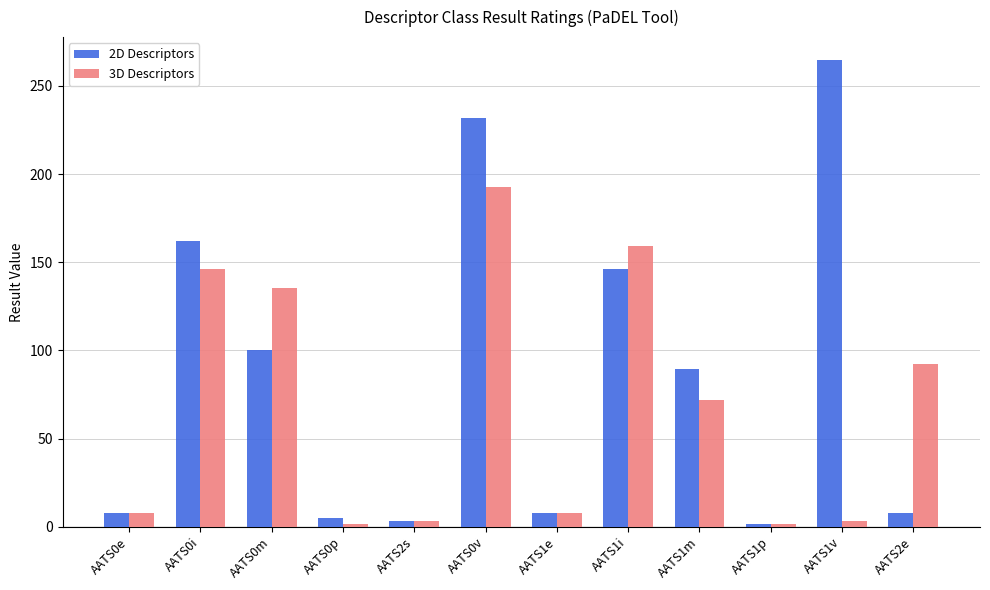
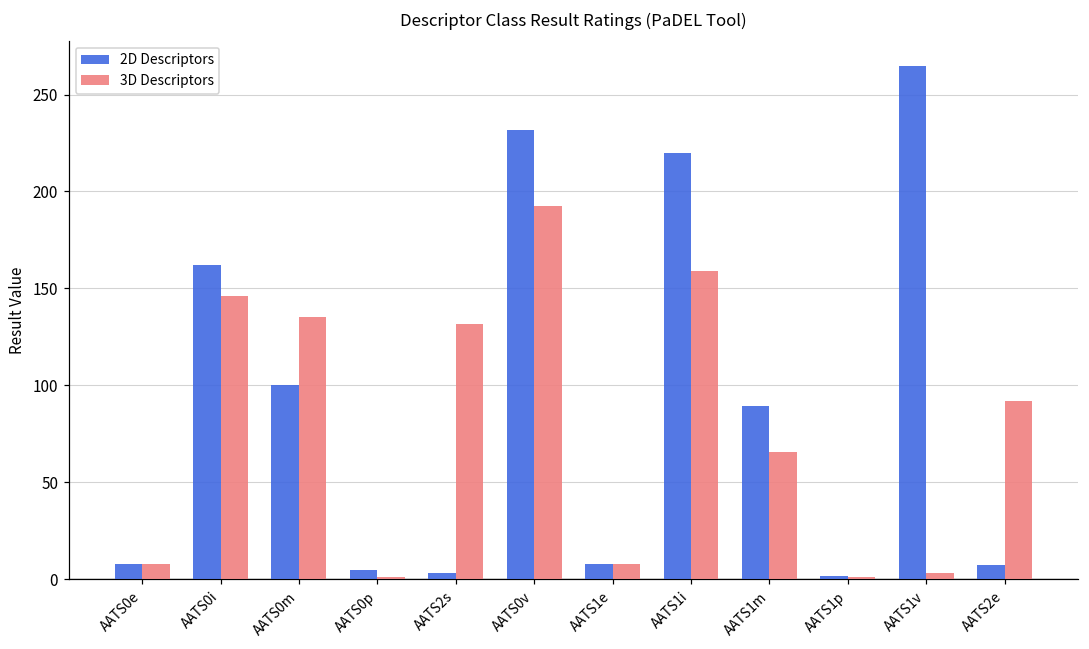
3D Descriptors, AATS2s: 3 -> 132
2D Descriptors, AATS1i: 146 -> 220
3D Descriptors, AATS1m: 72 -> 66
